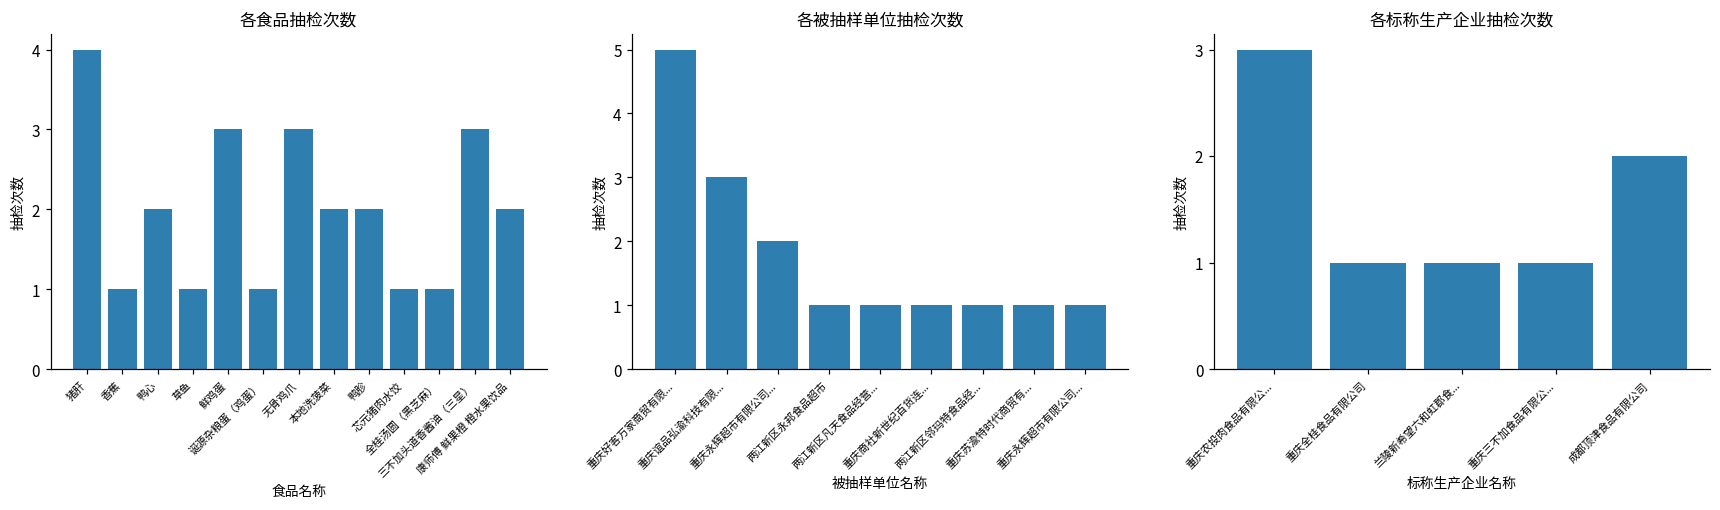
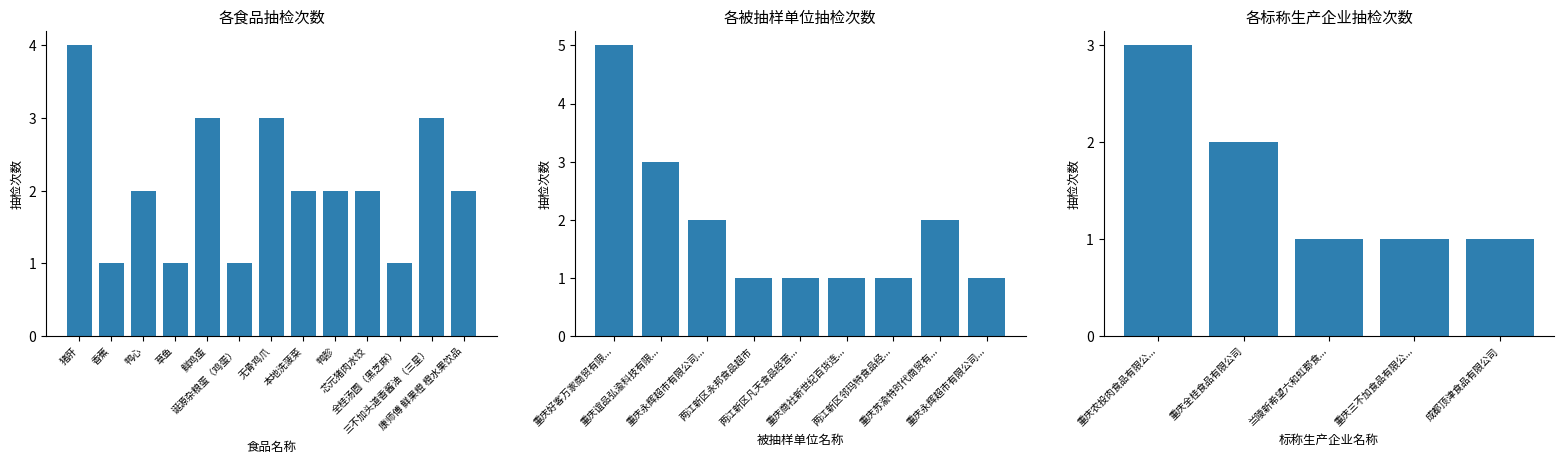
各食品抽检次数, 芯元猪肉水饺: 1 -> 2
各被抽样单位抽检次数, 重庆苏渝特时代商贸有...: 1 -> 2
各标称生产企业抽检次数, 重庆全桂食品有限公司: 1 -> 2
各标称生产企业抽检次数, 成都顶津食品有限公司: 2 -> 1
